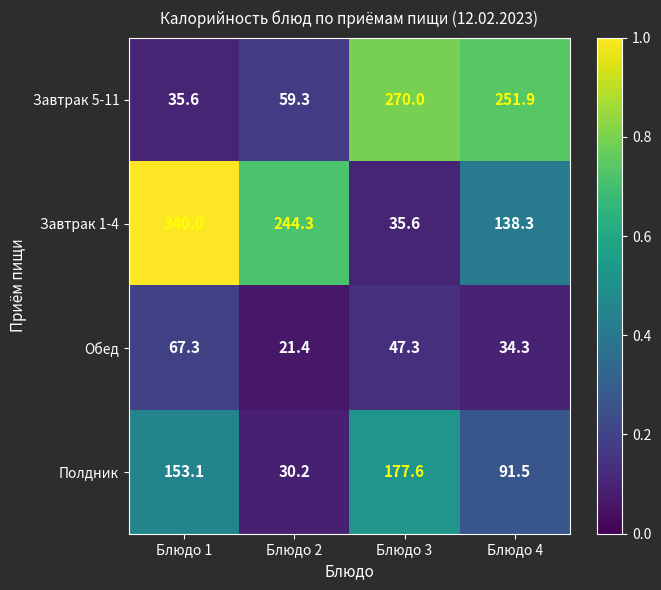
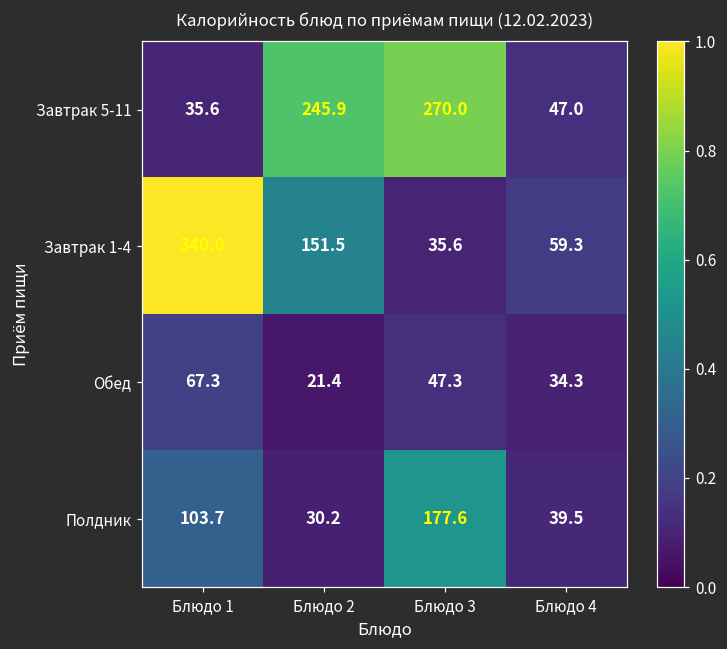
Завтрак 5-11, Блюдо 2: 59.3 -> 245.9
Завтрак 5-11, Блюдо 4: 251.9 -> 47.0
Завтрак 1-4, Блюдо 2: 244.3 -> 151.5
Завтрак 1-4, Блюдо 4: 138.3 -> 59.3
Полдник, Блюдо 1: 153.1 -> 103.7
Полдник, Блюдо 4: 91.5 -> 39.5
